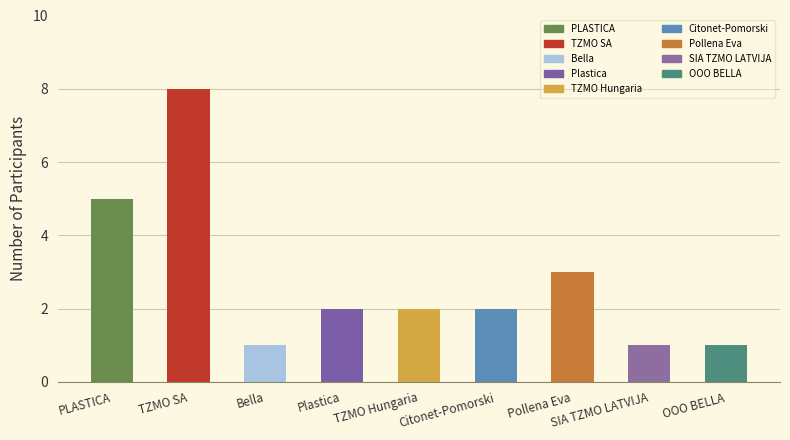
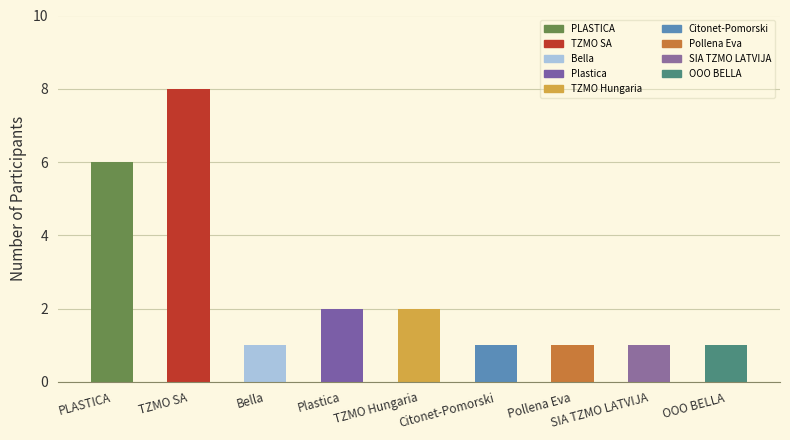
PLASTICA: 5 -> 6
Citonet-Pomorski: 2 -> 1
Pollena Eva: 3 -> 1
